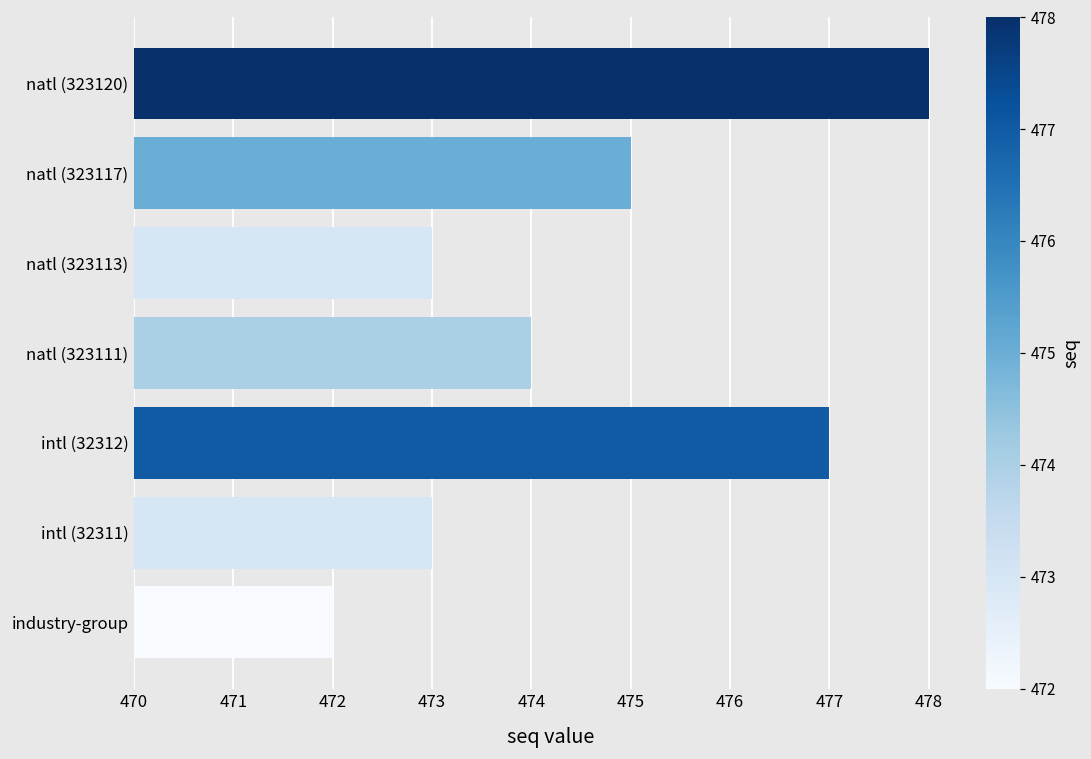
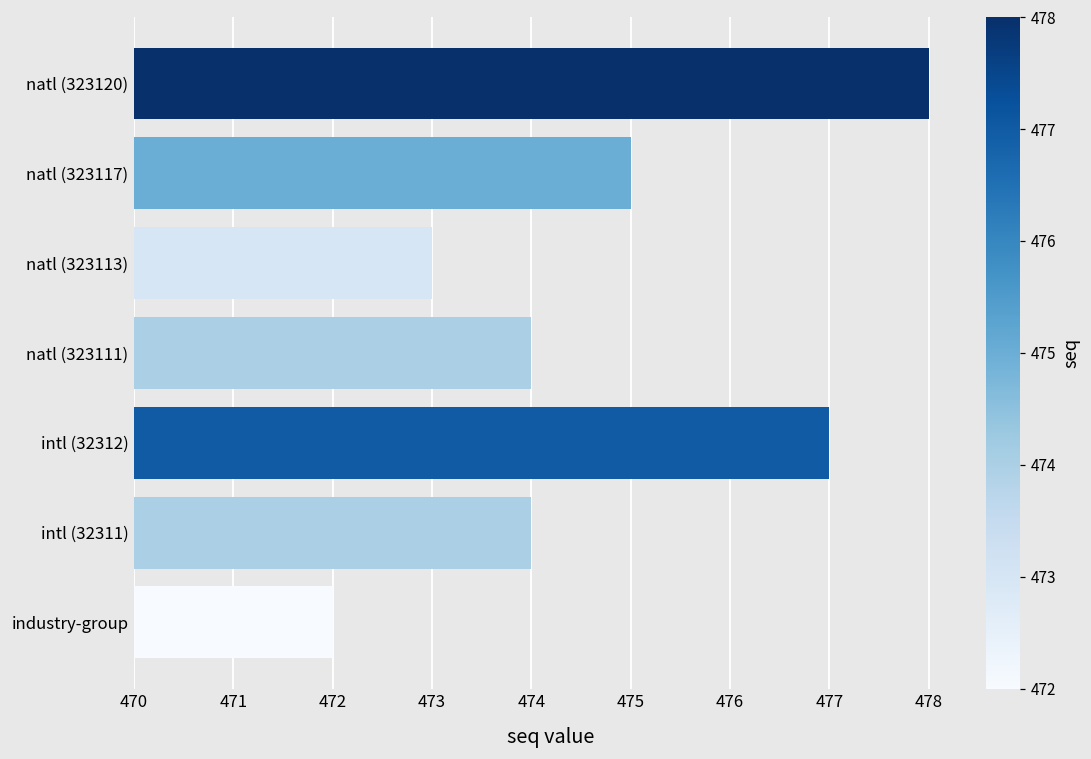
intl (32311): 473 -> 474
